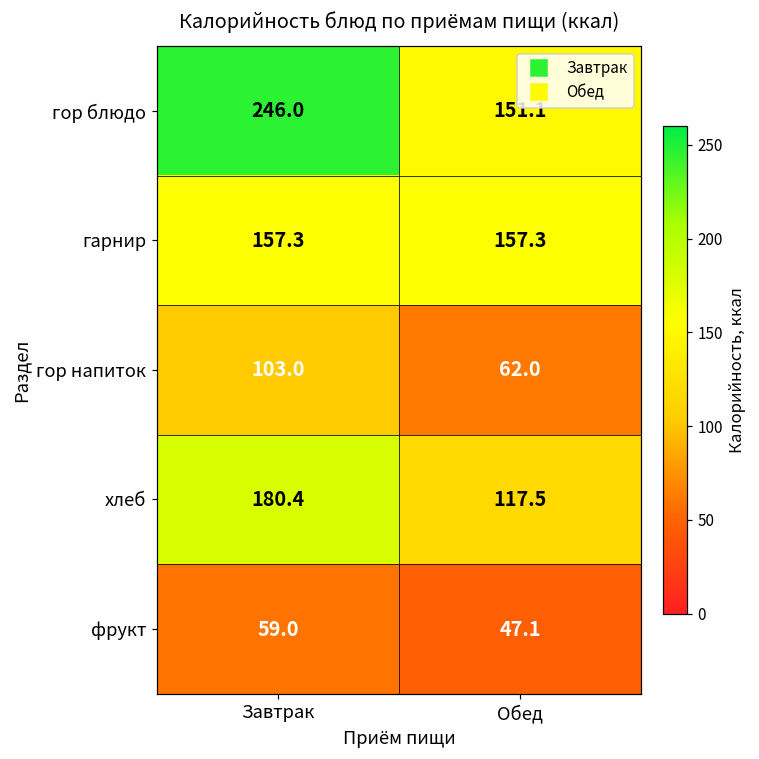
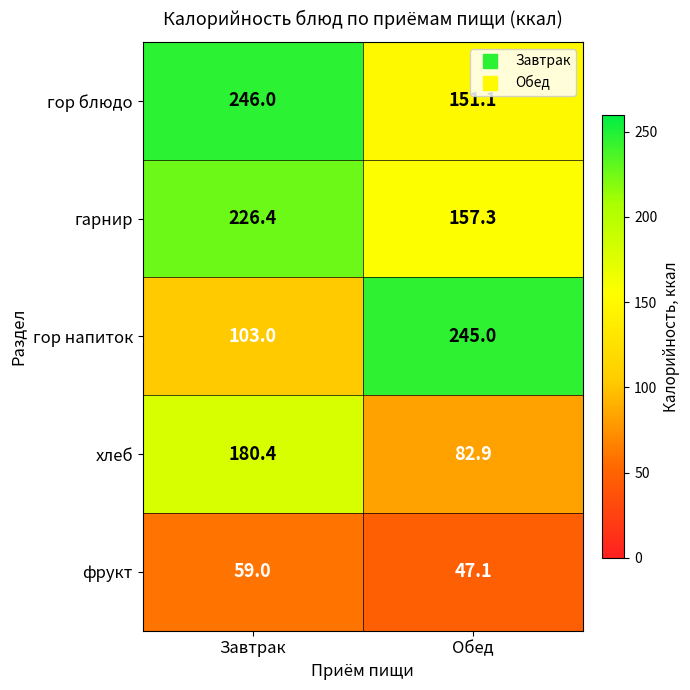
гарнир, Завтрак: 157.3 -> 226.4
гор напиток, Обед: 62.0 -> 245.0
хлеб, Обед: 117.5 -> 82.9
